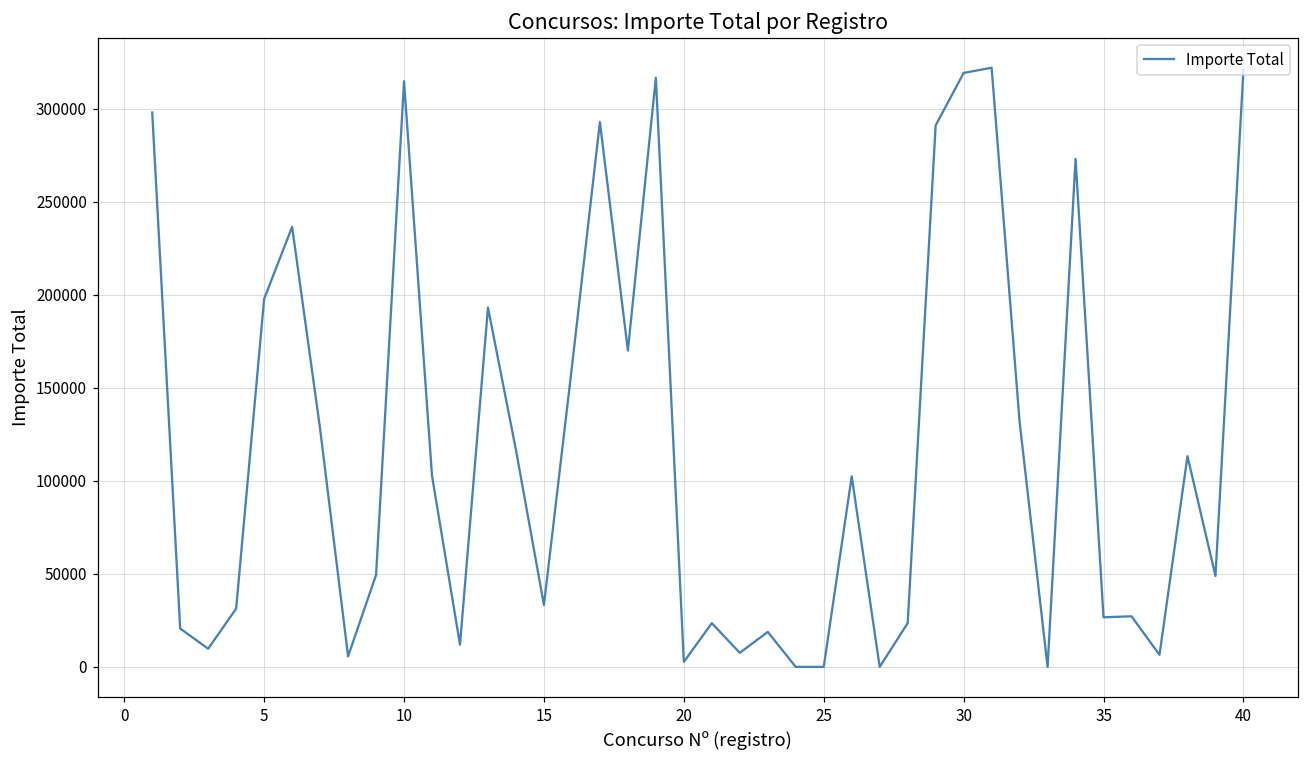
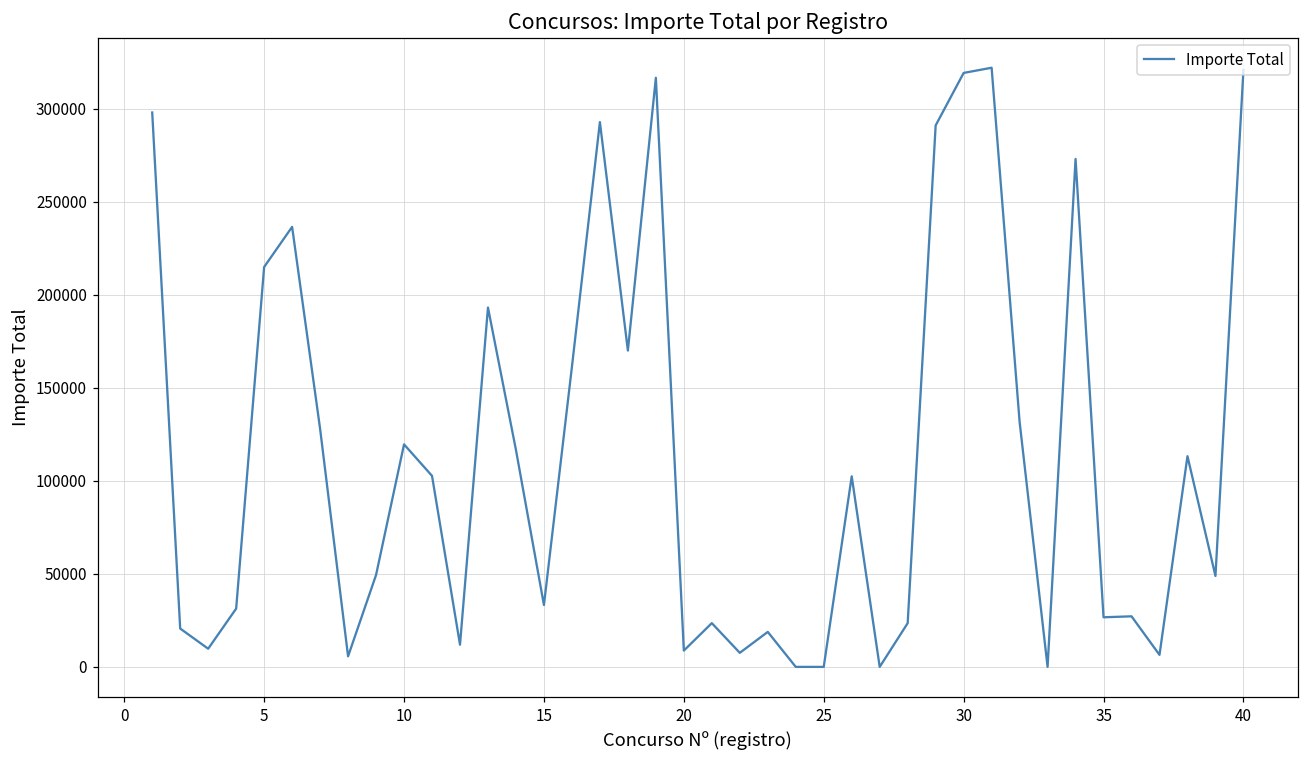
5: 198000 -> 215000
10: 315000 -> 120000
20: 3000 -> 9000
